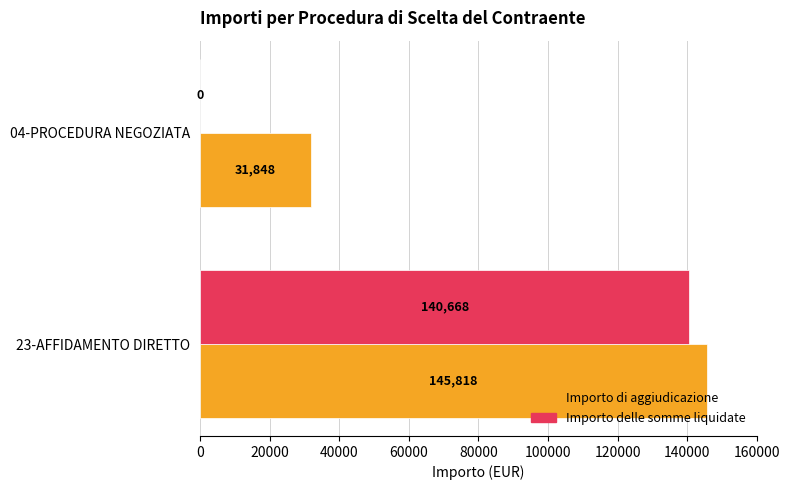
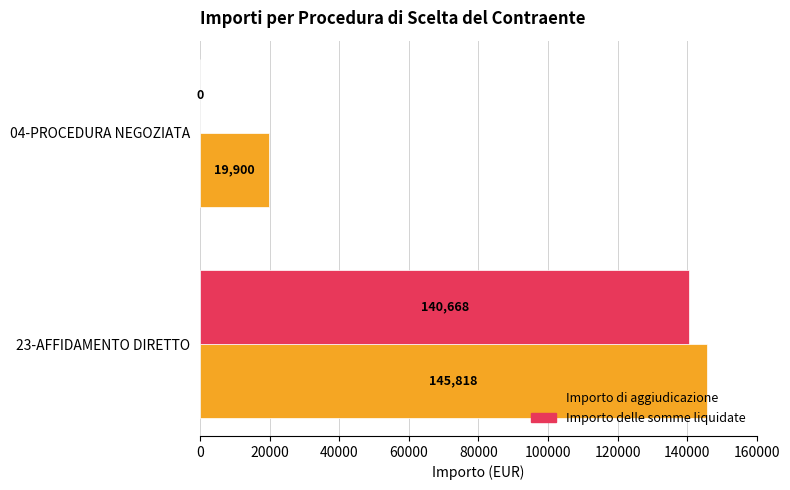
Importo di aggiudicazione, 04-PROCEDURA NEGOZIATA: 31,848 -> 19,900
